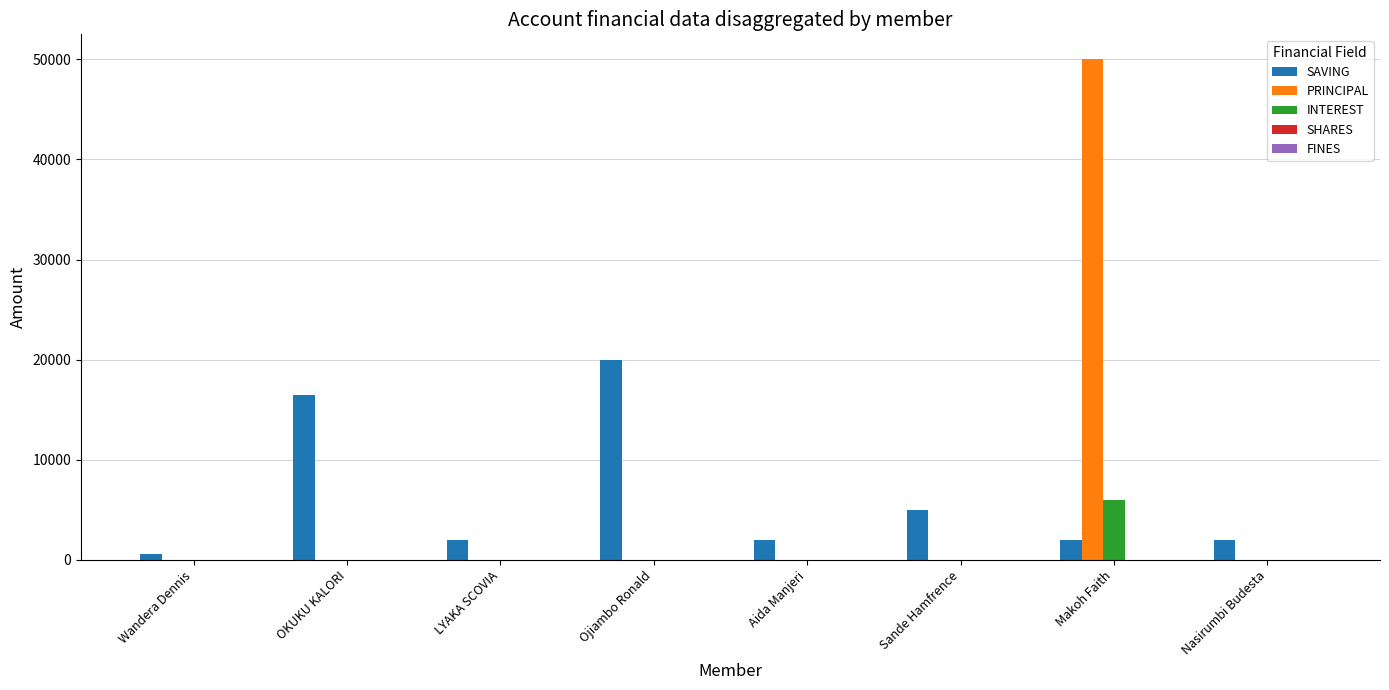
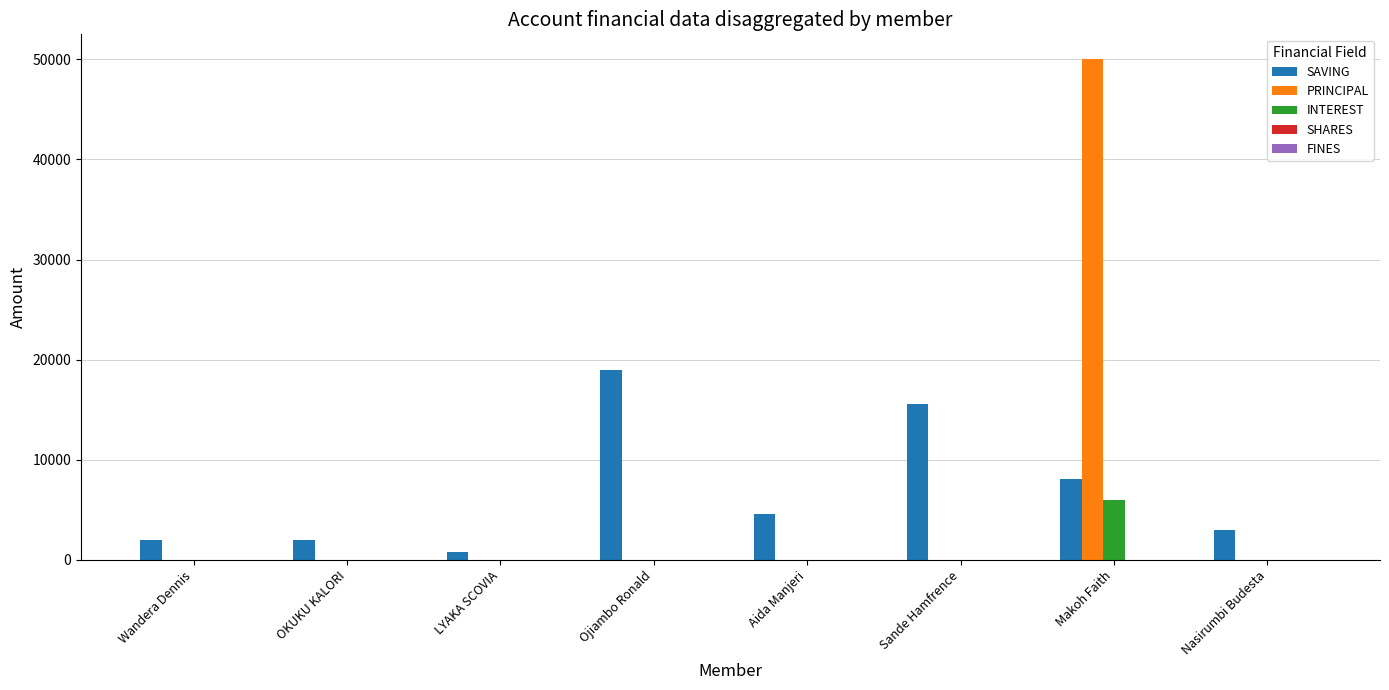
SAVING, Wandera Dennis: 600 -> 2000
SAVING, OKUKU KALORI: 16500 -> 2000
SAVING, LYAKA SCOVIA: 2000 -> 800
SAVING, Ojiambo Ronald: 20000 -> 18900
SAVING, Aida Manjeri: 2000 -> 4600
SAVING, Sande Hamfrence: 5000 -> 15600
SAVING, Makoh Faith: 2000 -> 8100
SAVING, Nasirumbi Budesta: 2000 -> 3000
